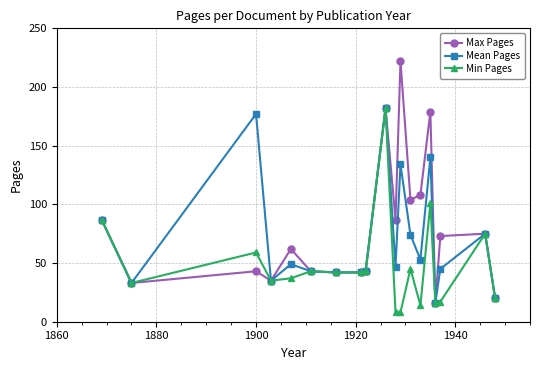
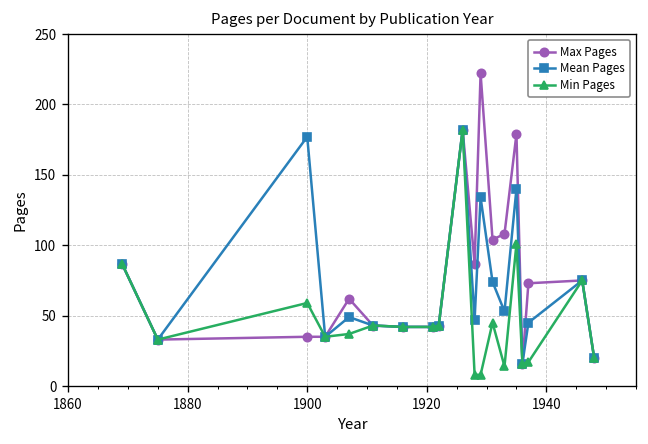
Max Pages, 1900: 43 -> 35
